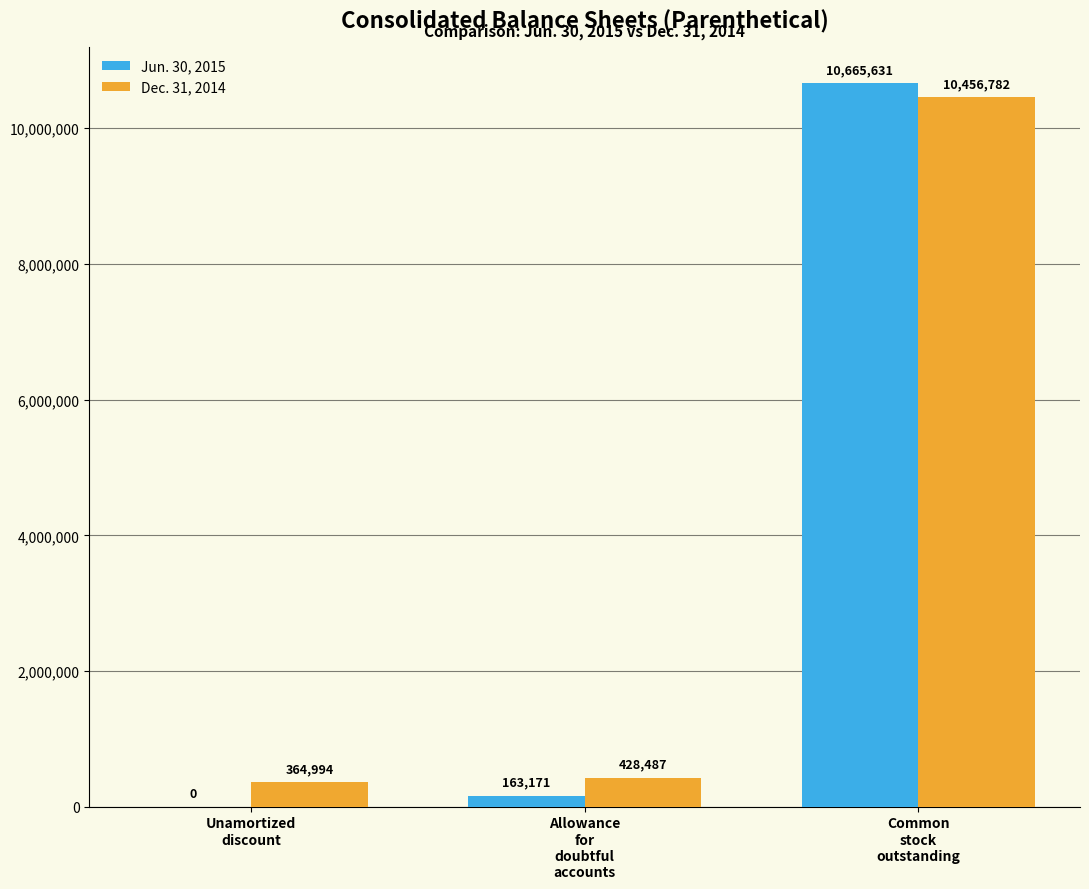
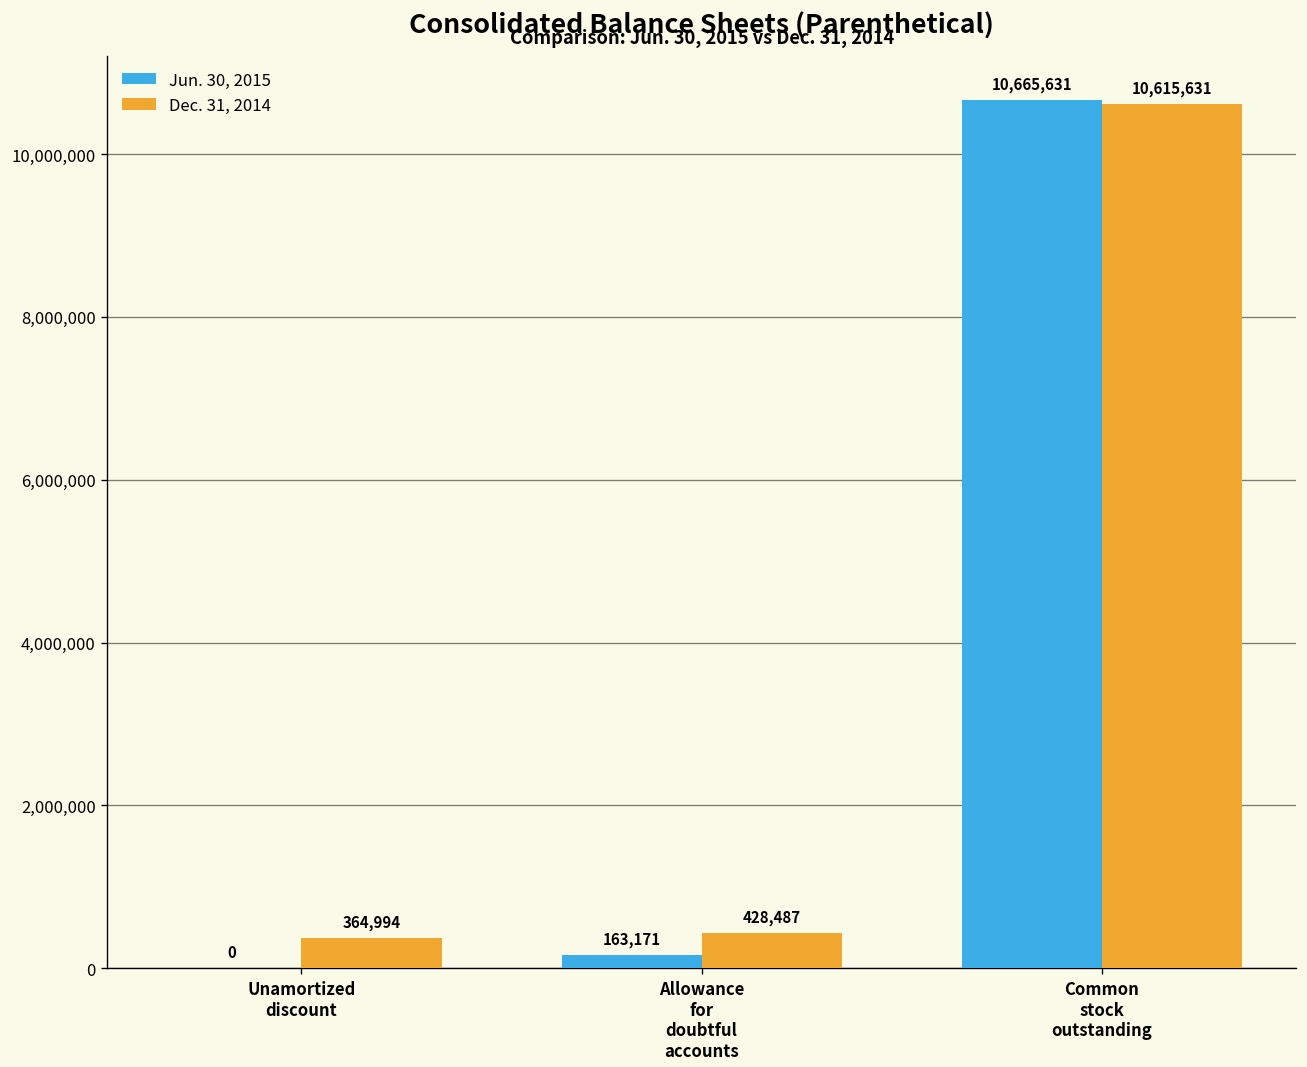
Dec. 31, 2014, Common stock outstanding: 10,456,782 -> 10,615,631
